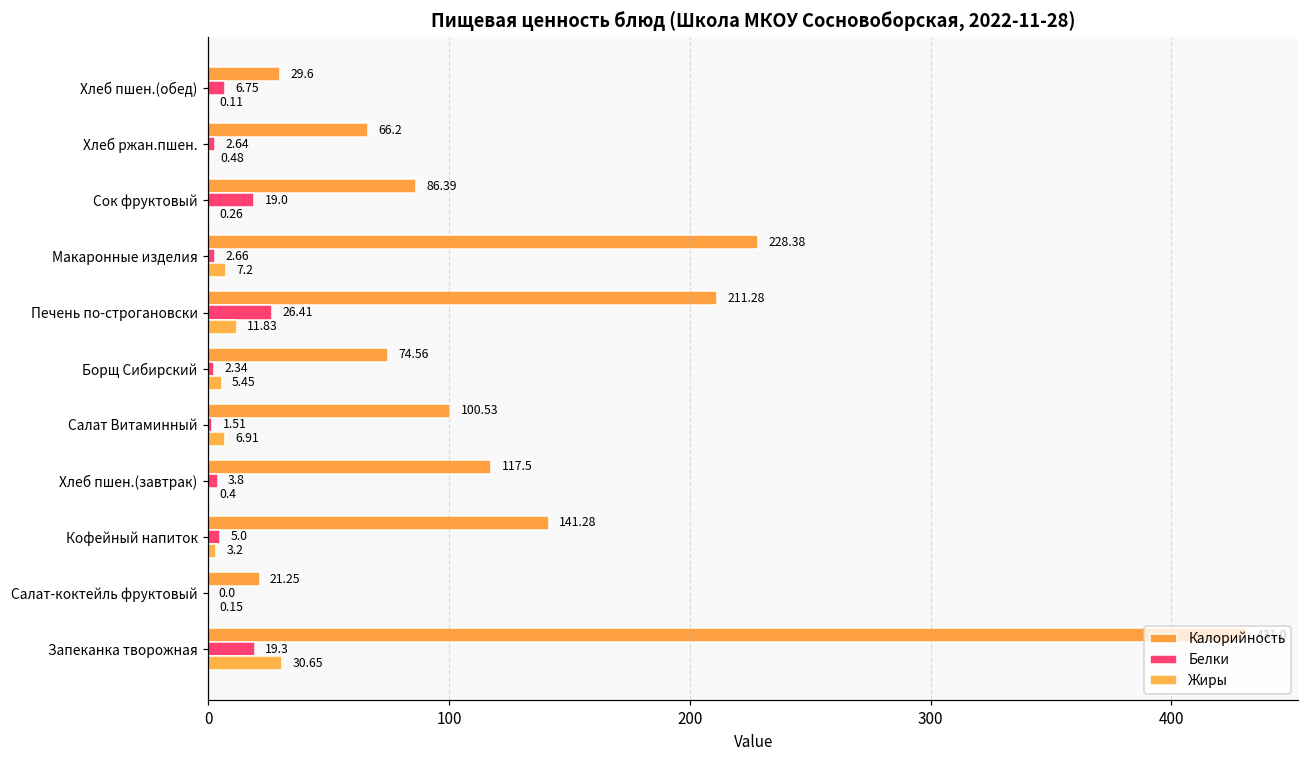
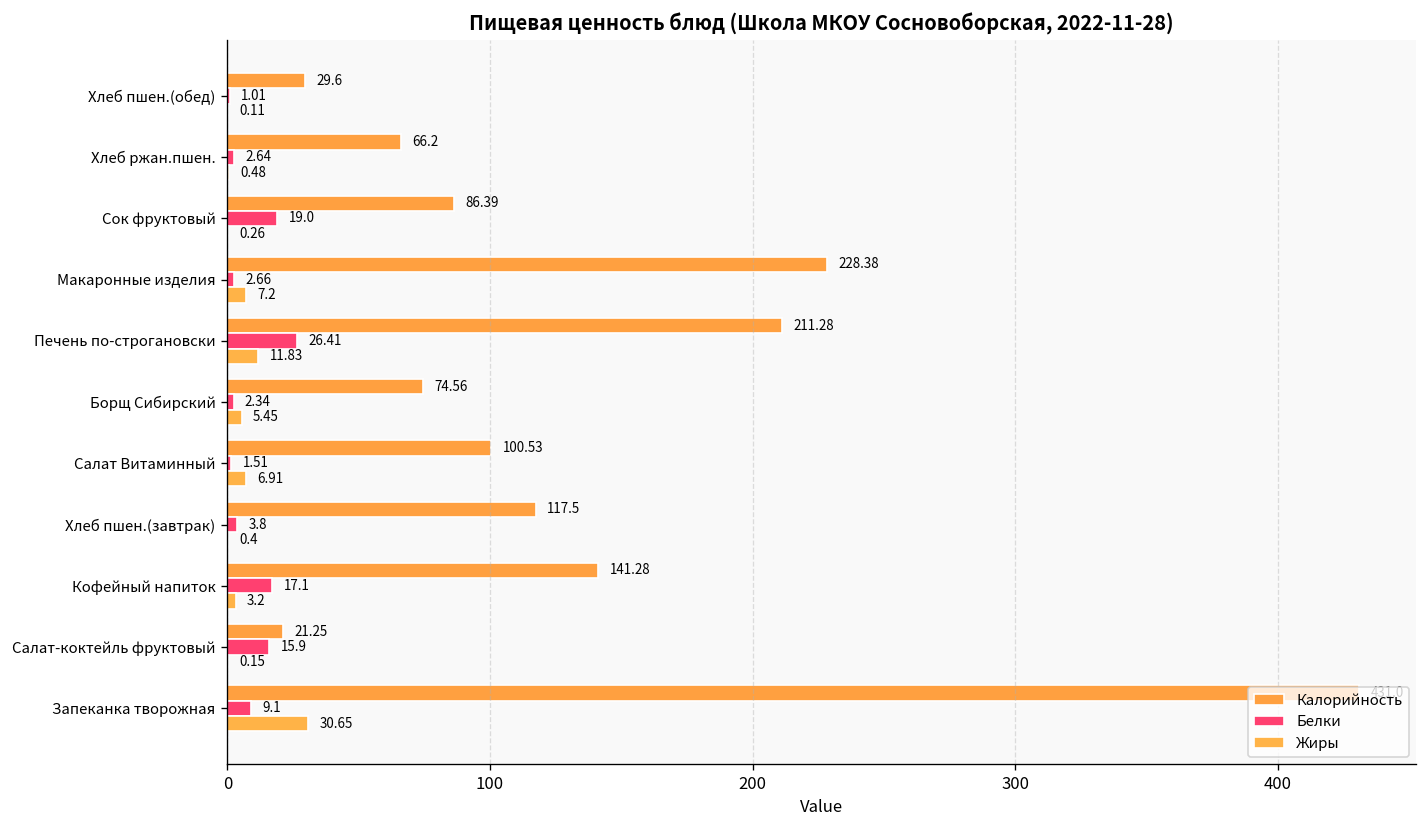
Белки, Хлеб пшен.(обед): 6.75 -> 1.01
Белки, Кофейный напиток: 5.0 -> 17.1
Белки, Салат-коктейль фруктовый: 0.0 -> 15.9
Белки, Запеканка творожная: 19.3 -> 9.1
